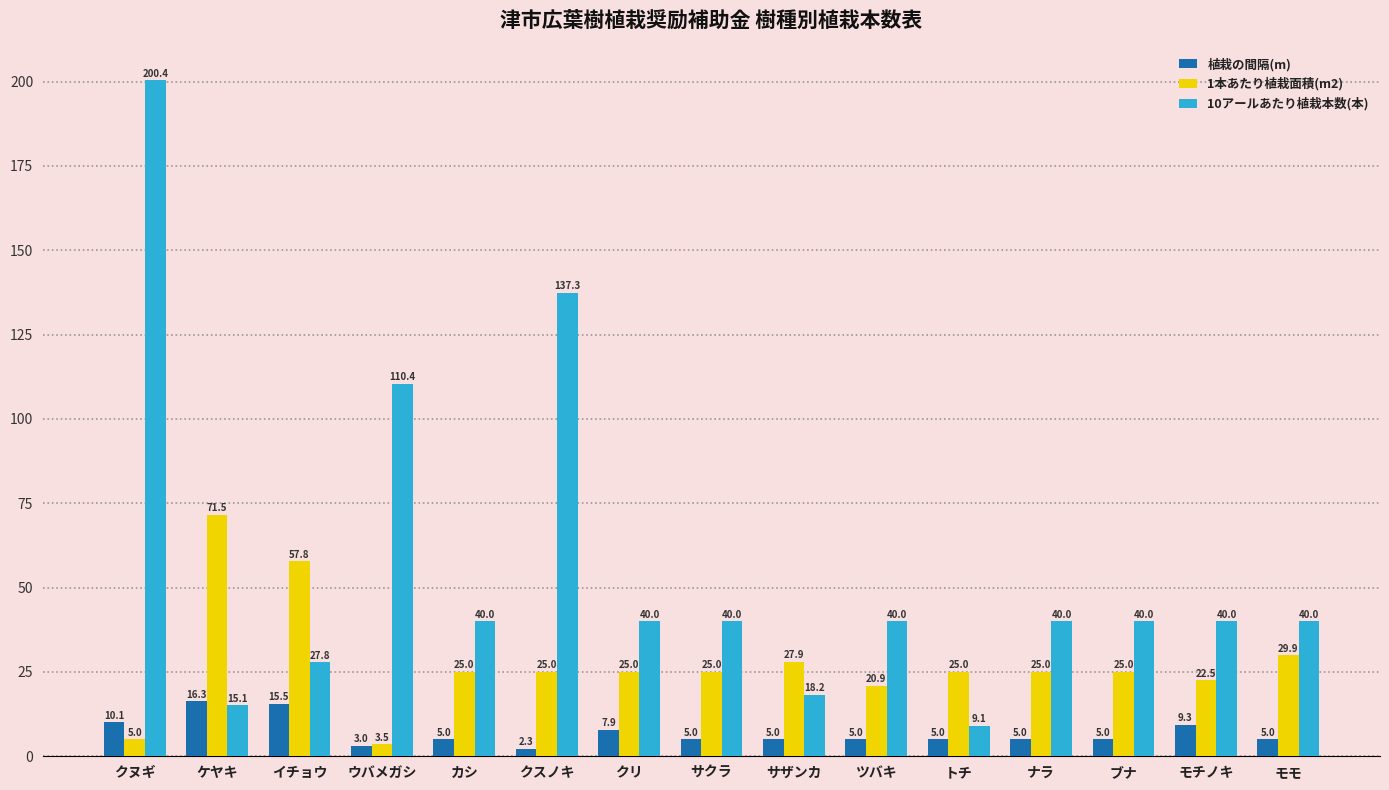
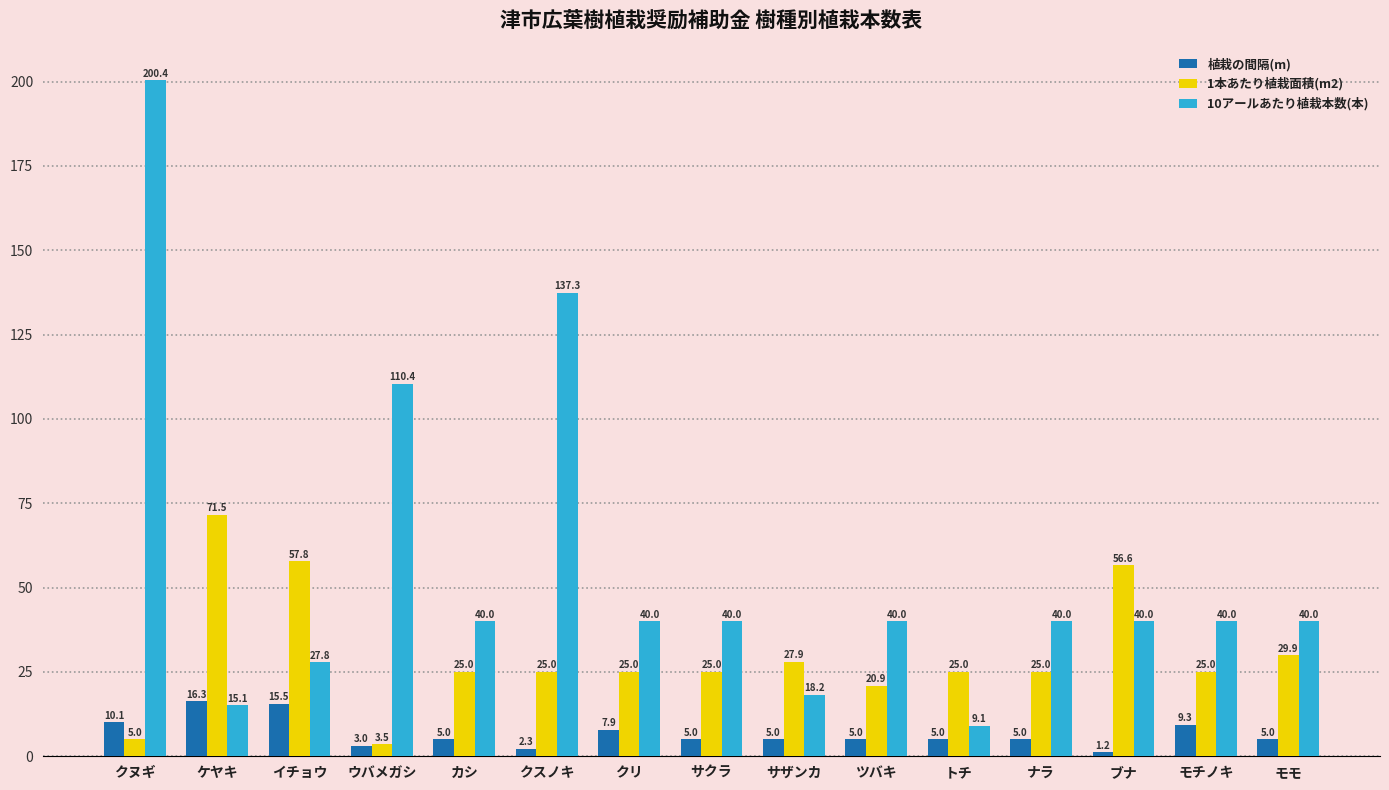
植栽の間隔(m), ブナ: 5.0 -> 1.2
1本あたり植栽面積(m2), ブナ: 25.0 -> 56.6
1本あたり植栽面積(m2), モチノキ: 22.5 -> 25.0
